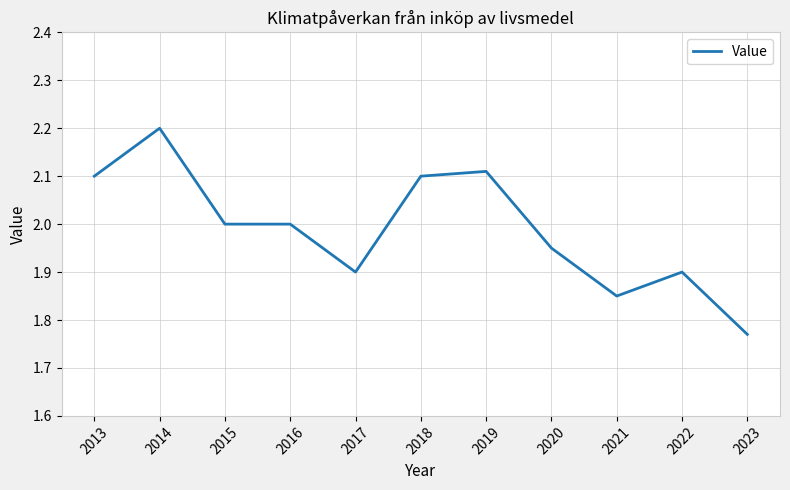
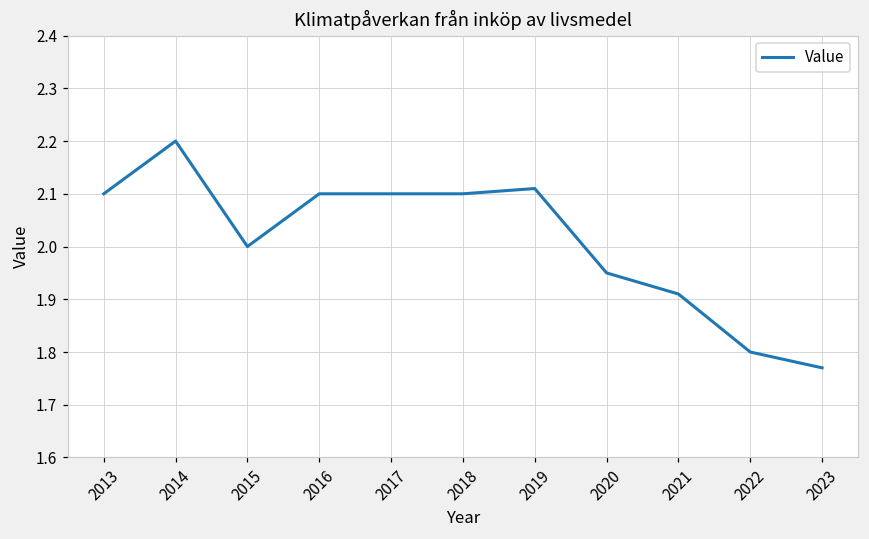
2016: 2.0 -> 2.1
2017: 1.9 -> 2.1
2021: 1.85 -> 1.91
2022: 1.9 -> 1.8
